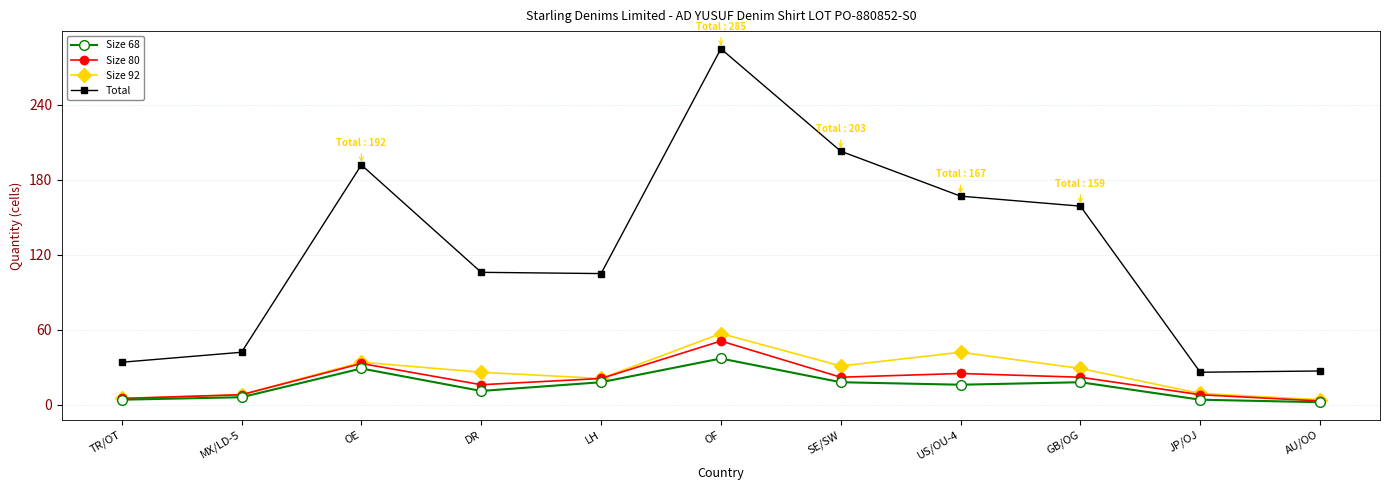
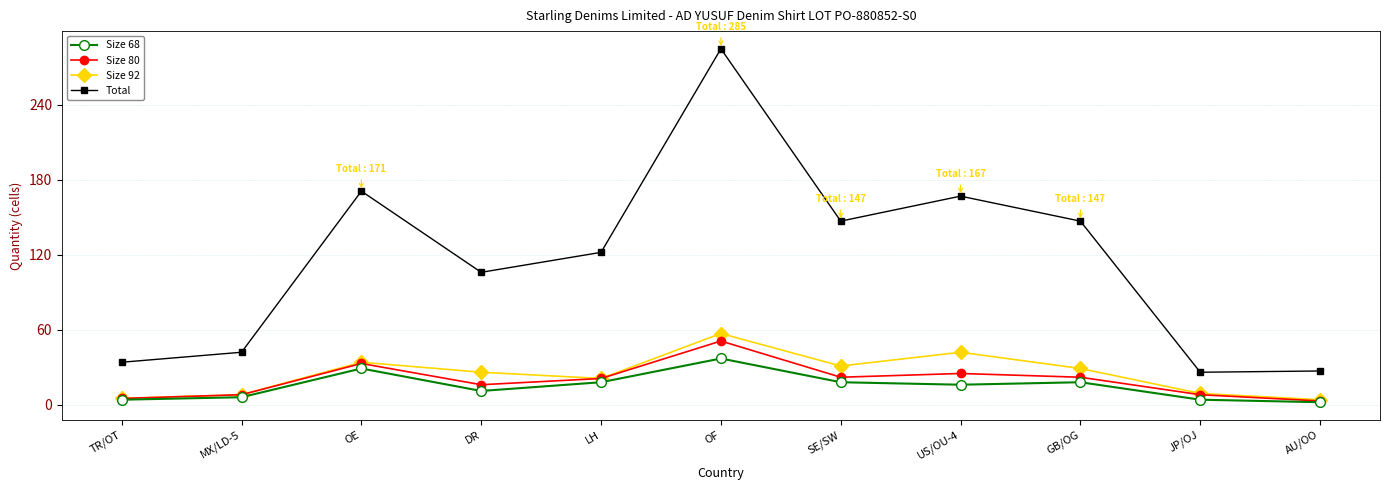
Total, OE: 192 -> 171
Total, LH: 105 -> 122
Total, SE/SW: 203 -> 147
Total, GB/OG: 159 -> 147
